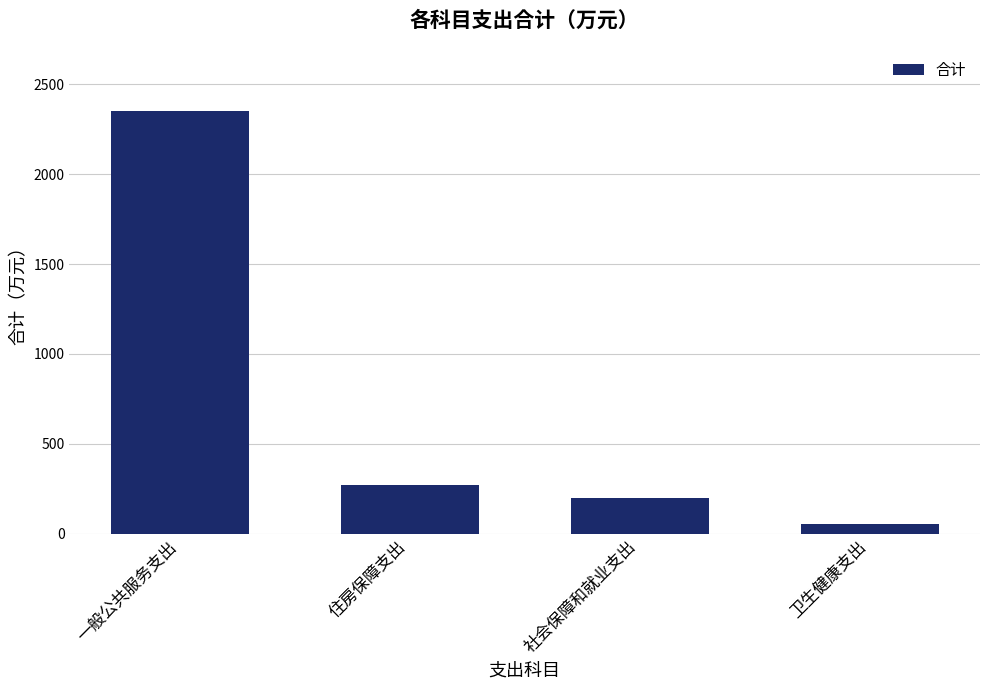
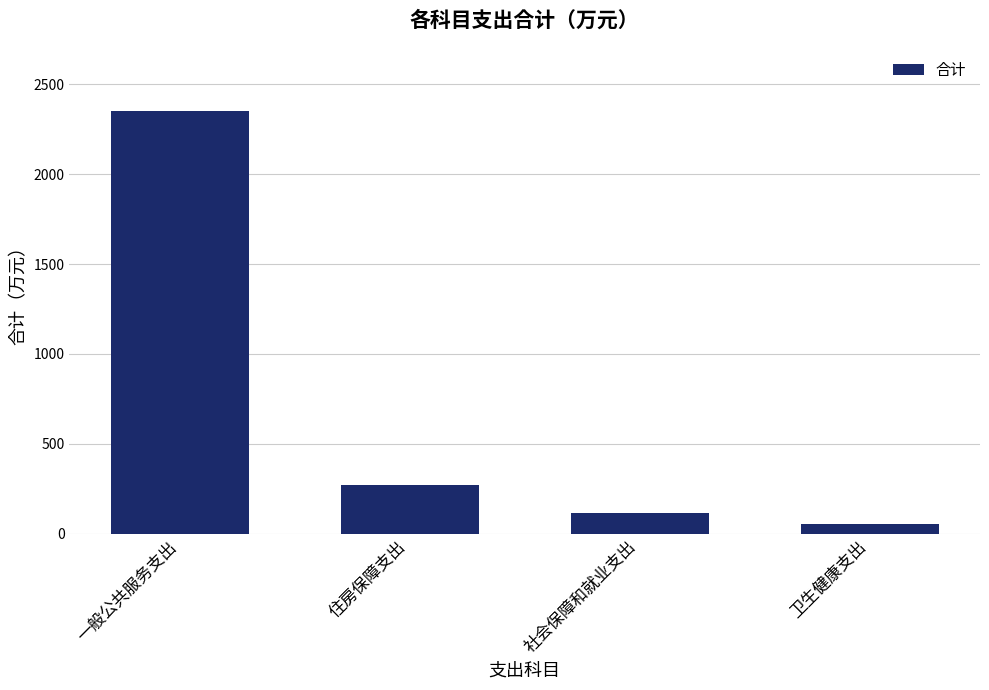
社会保障和就业支出: 200 -> 110
